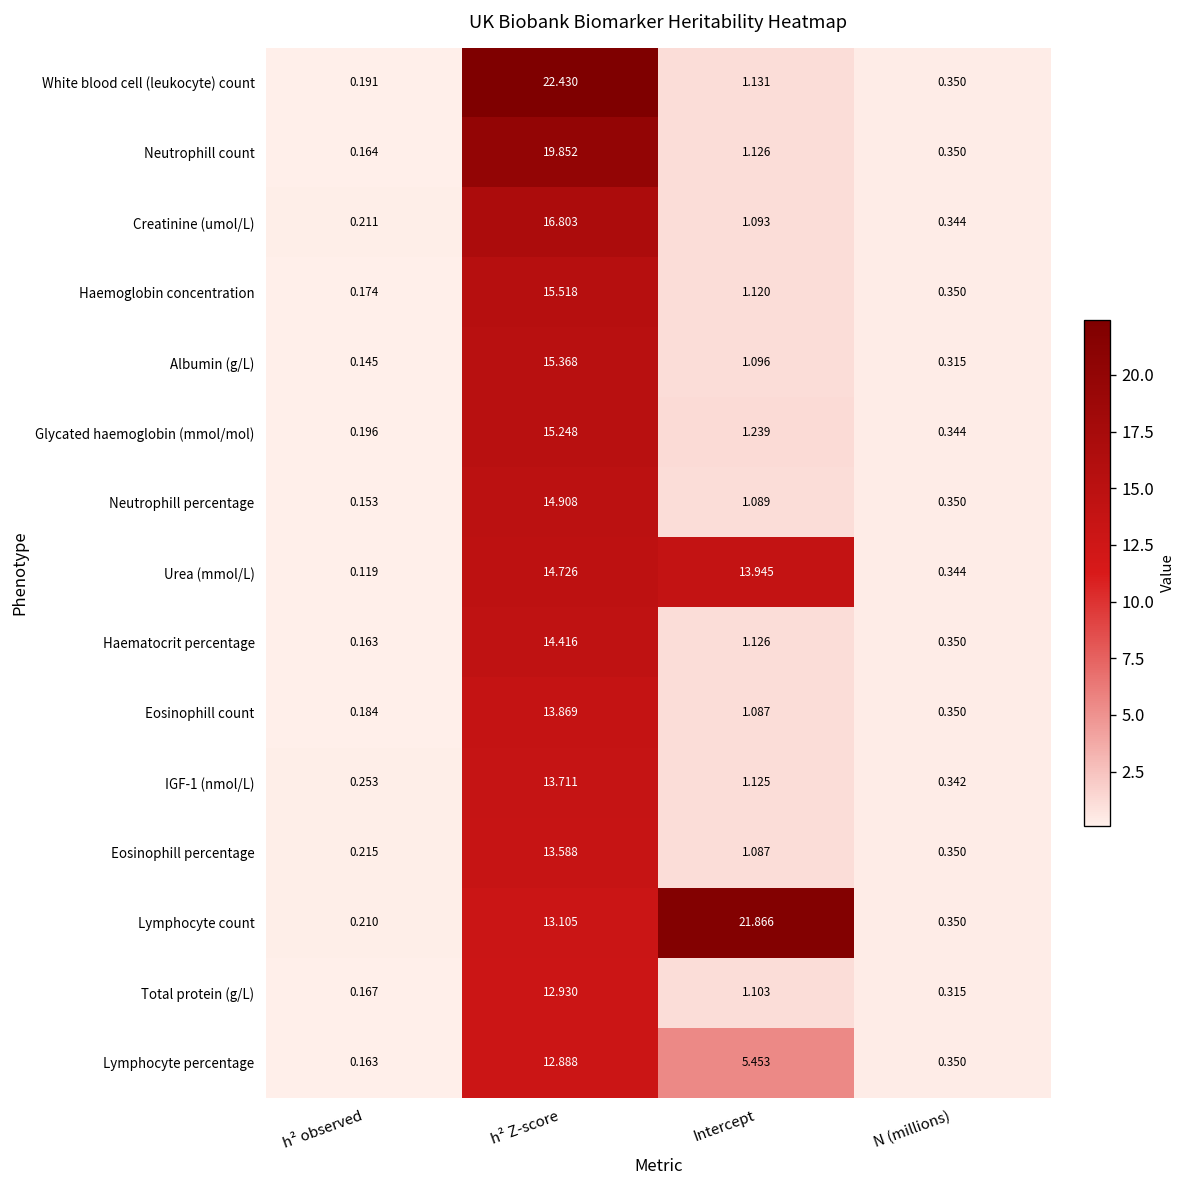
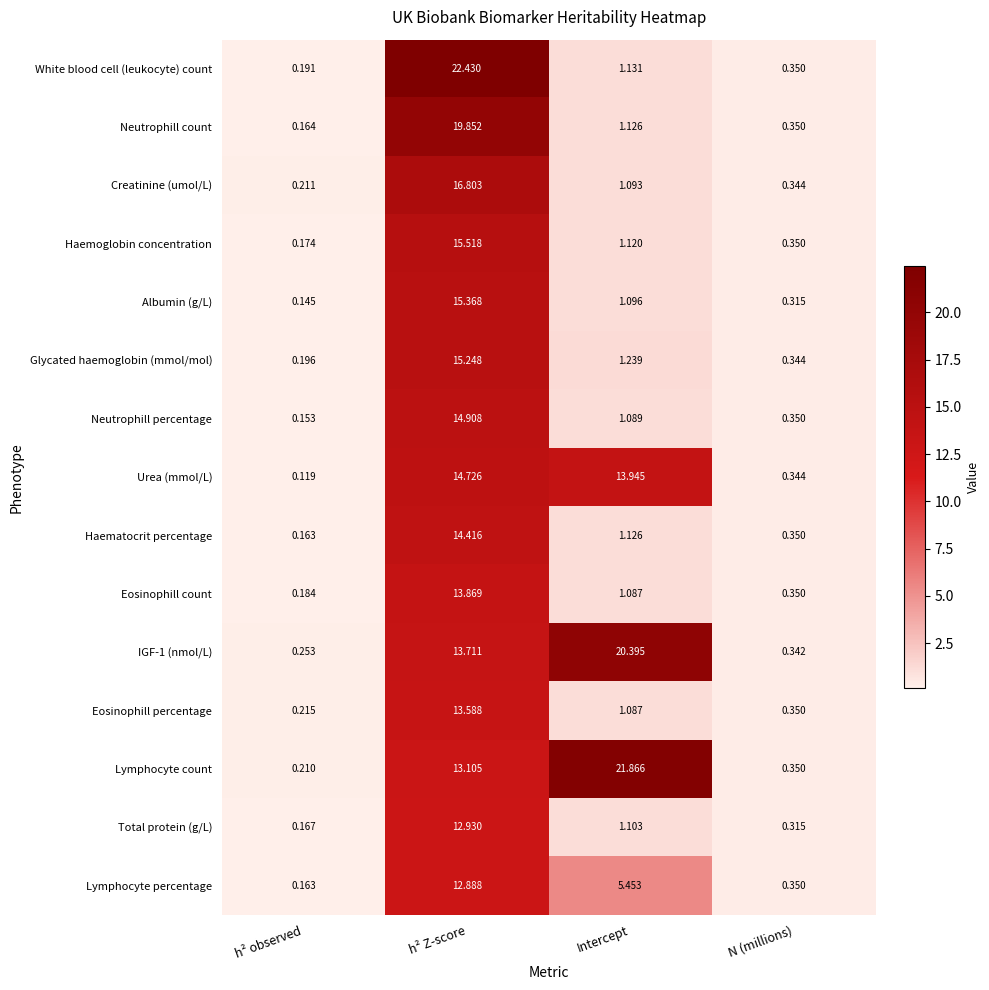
IGF-1 (nmol/L), Intercept: 1.125 -> 20.395
